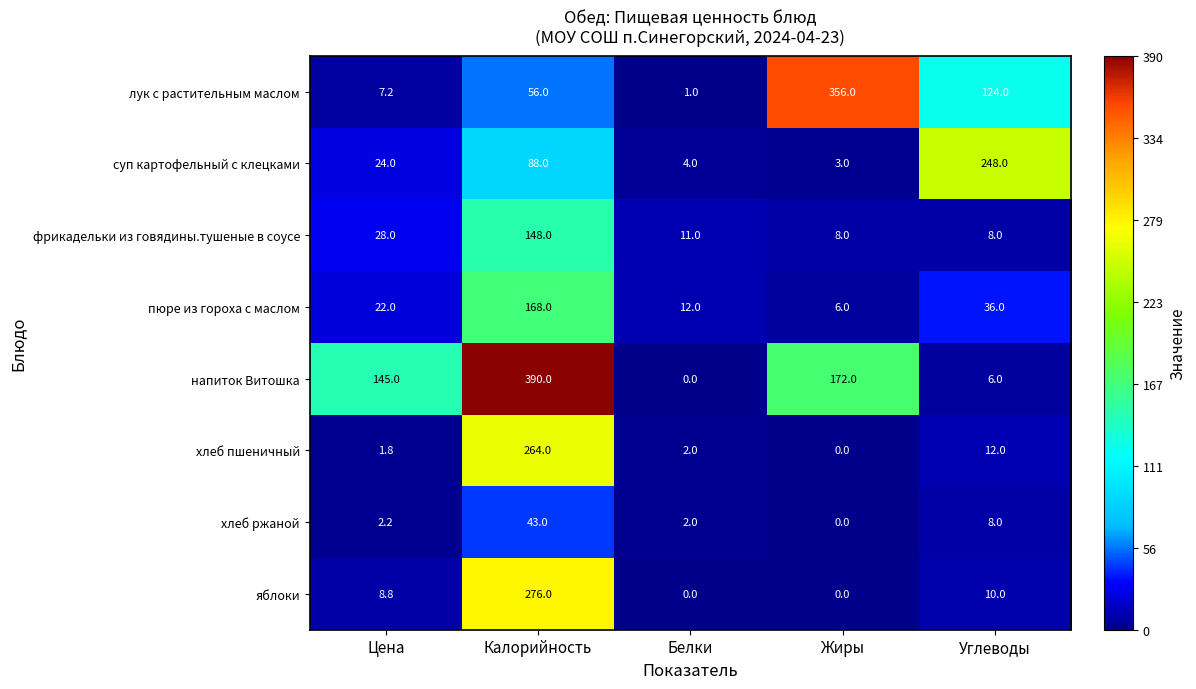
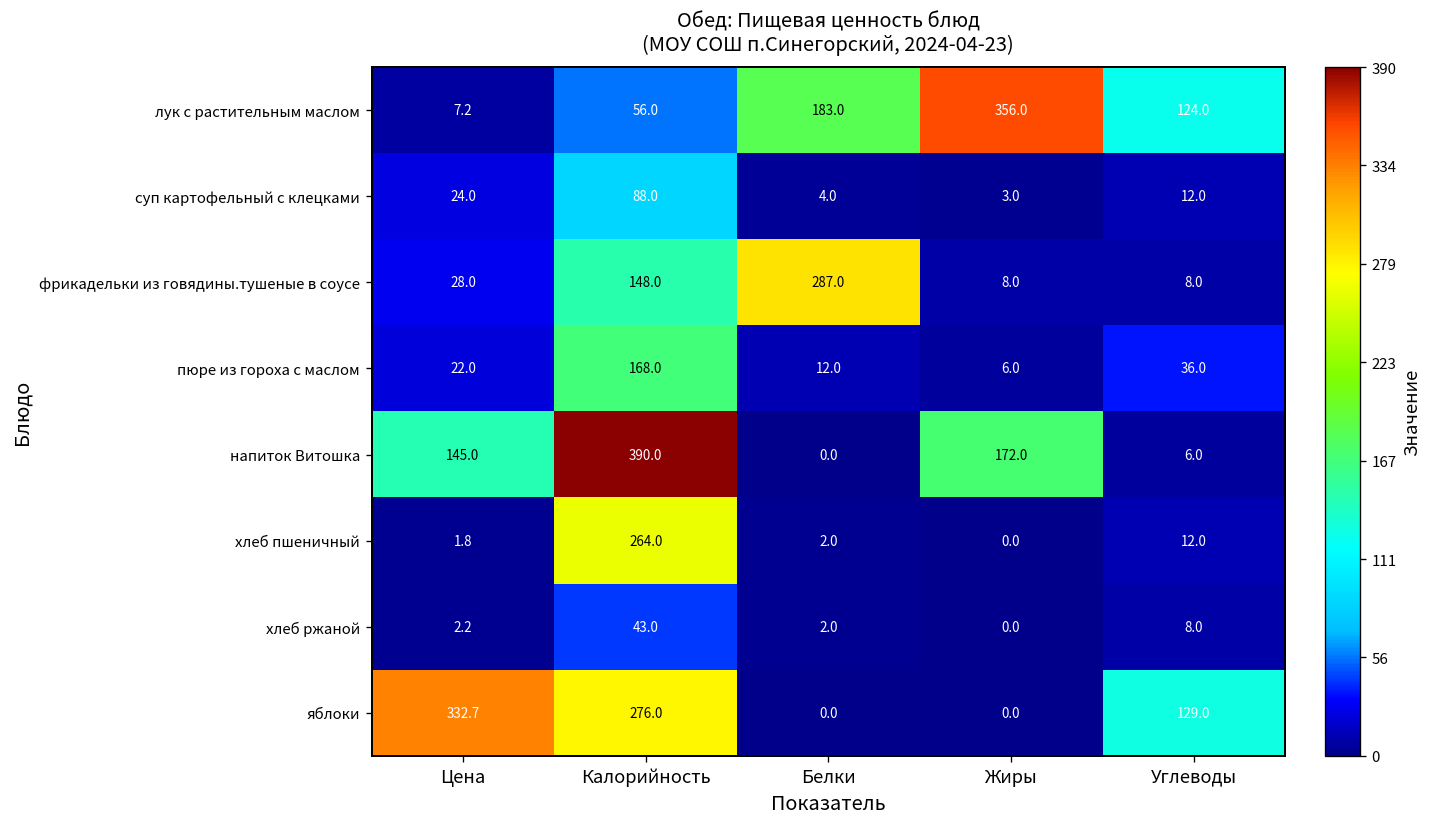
лук с растительным маслом, Белки: 1.0 -> 183.0
суп картофельный с клецками, Углеводы: 248.0 -> 12.0
фрикадельки из говядины.тушеные в соусе, Белки: 11.0 -> 287.0
яблоки, Цена: 8.8 -> 332.7
яблоки, Углеводы: 10.0 -> 129.0
